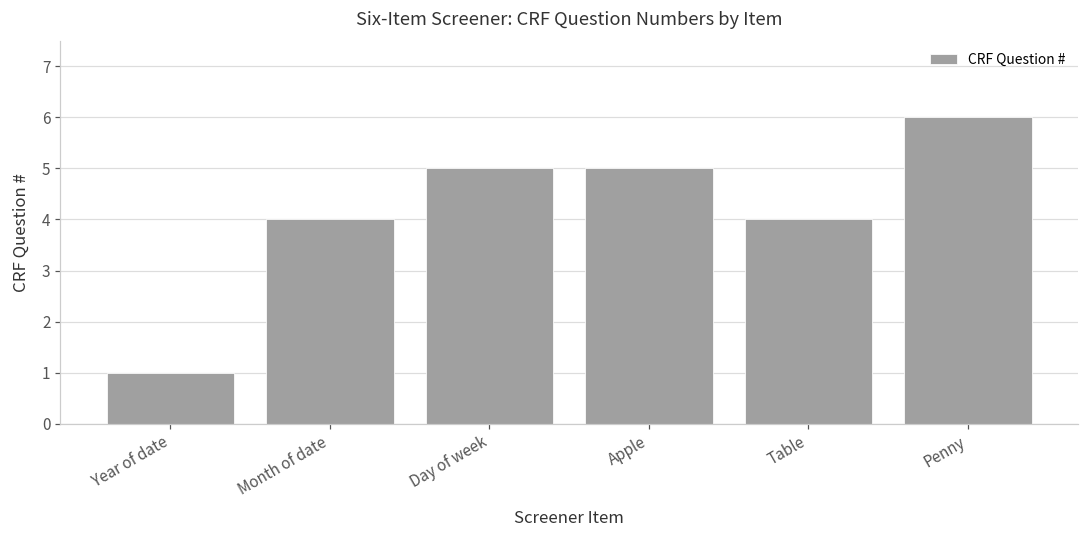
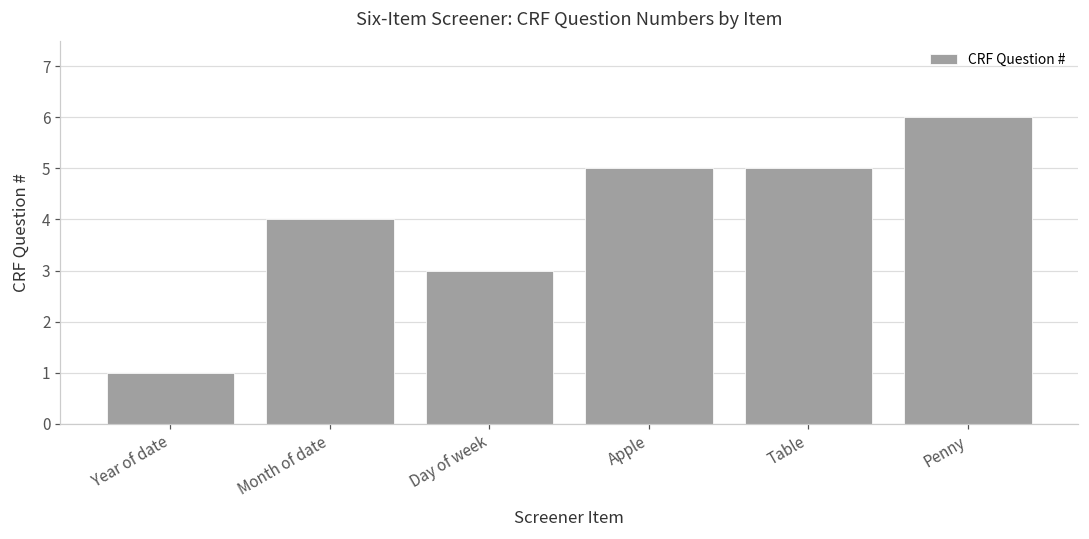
Day of week: 5 -> 3
Table: 4 -> 5
